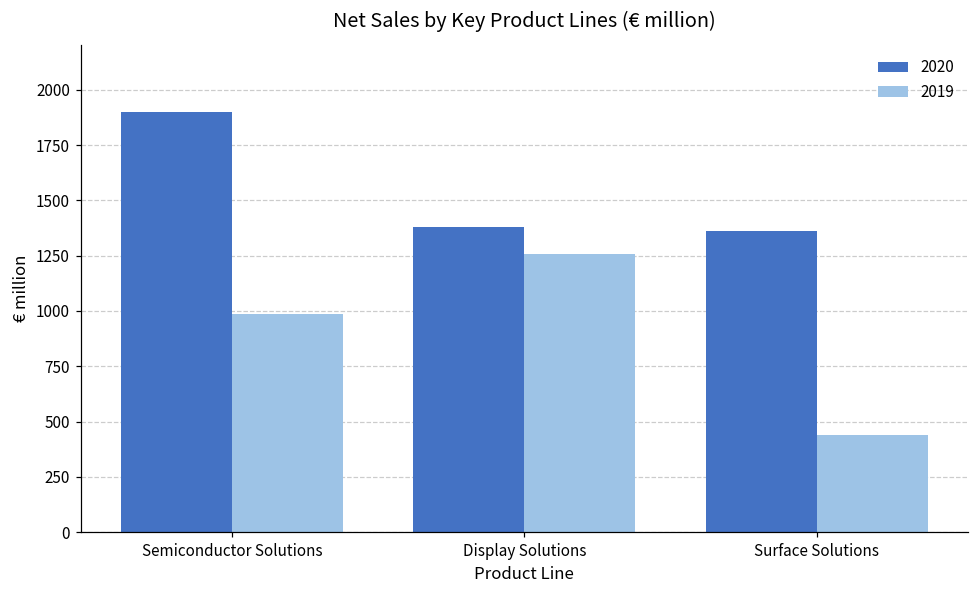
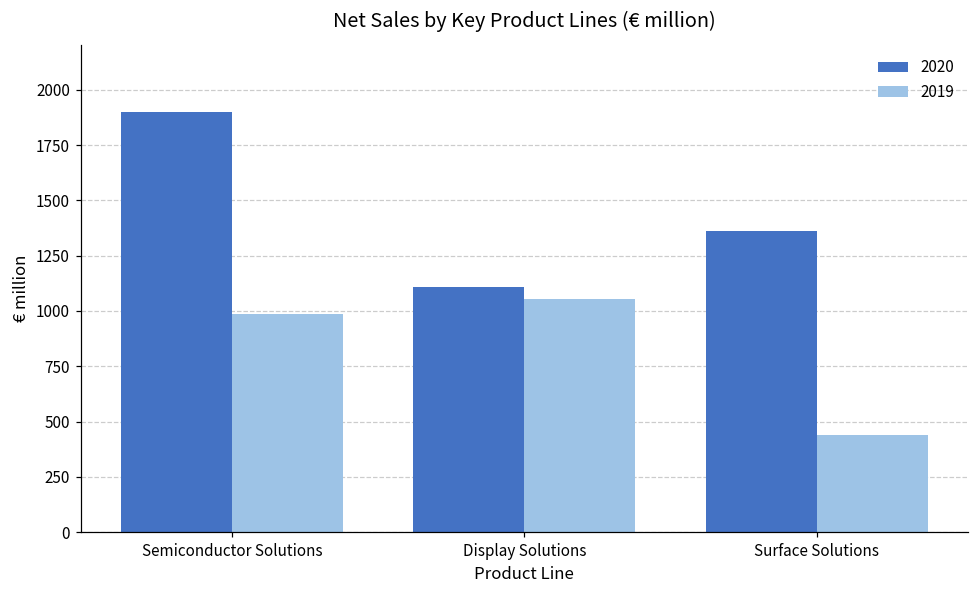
2020, Display Solutions: 1380 -> 1110
2019, Display Solutions: 1260 -> 1060
